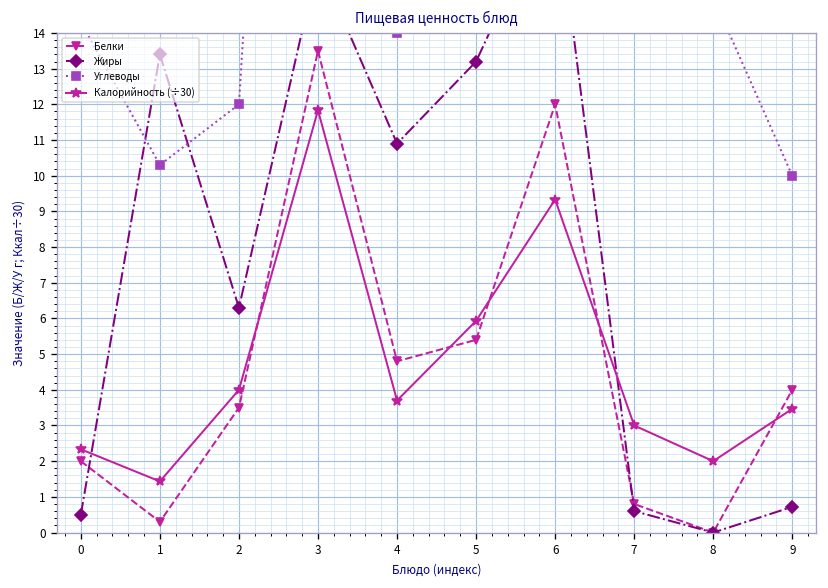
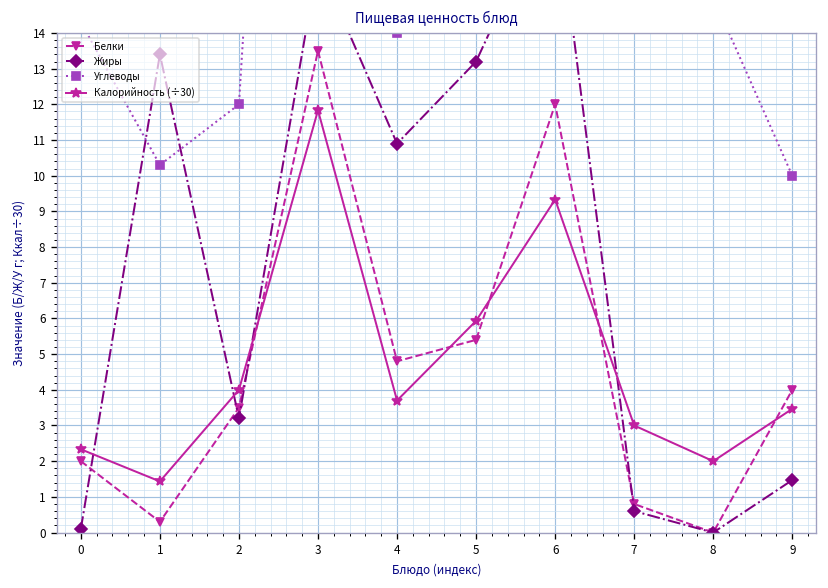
Жиры, 0: 0.5 -> 0.1
Жиры, 2: 6.3 -> 3.2
Жиры, 9: 0.7 -> 1.5
